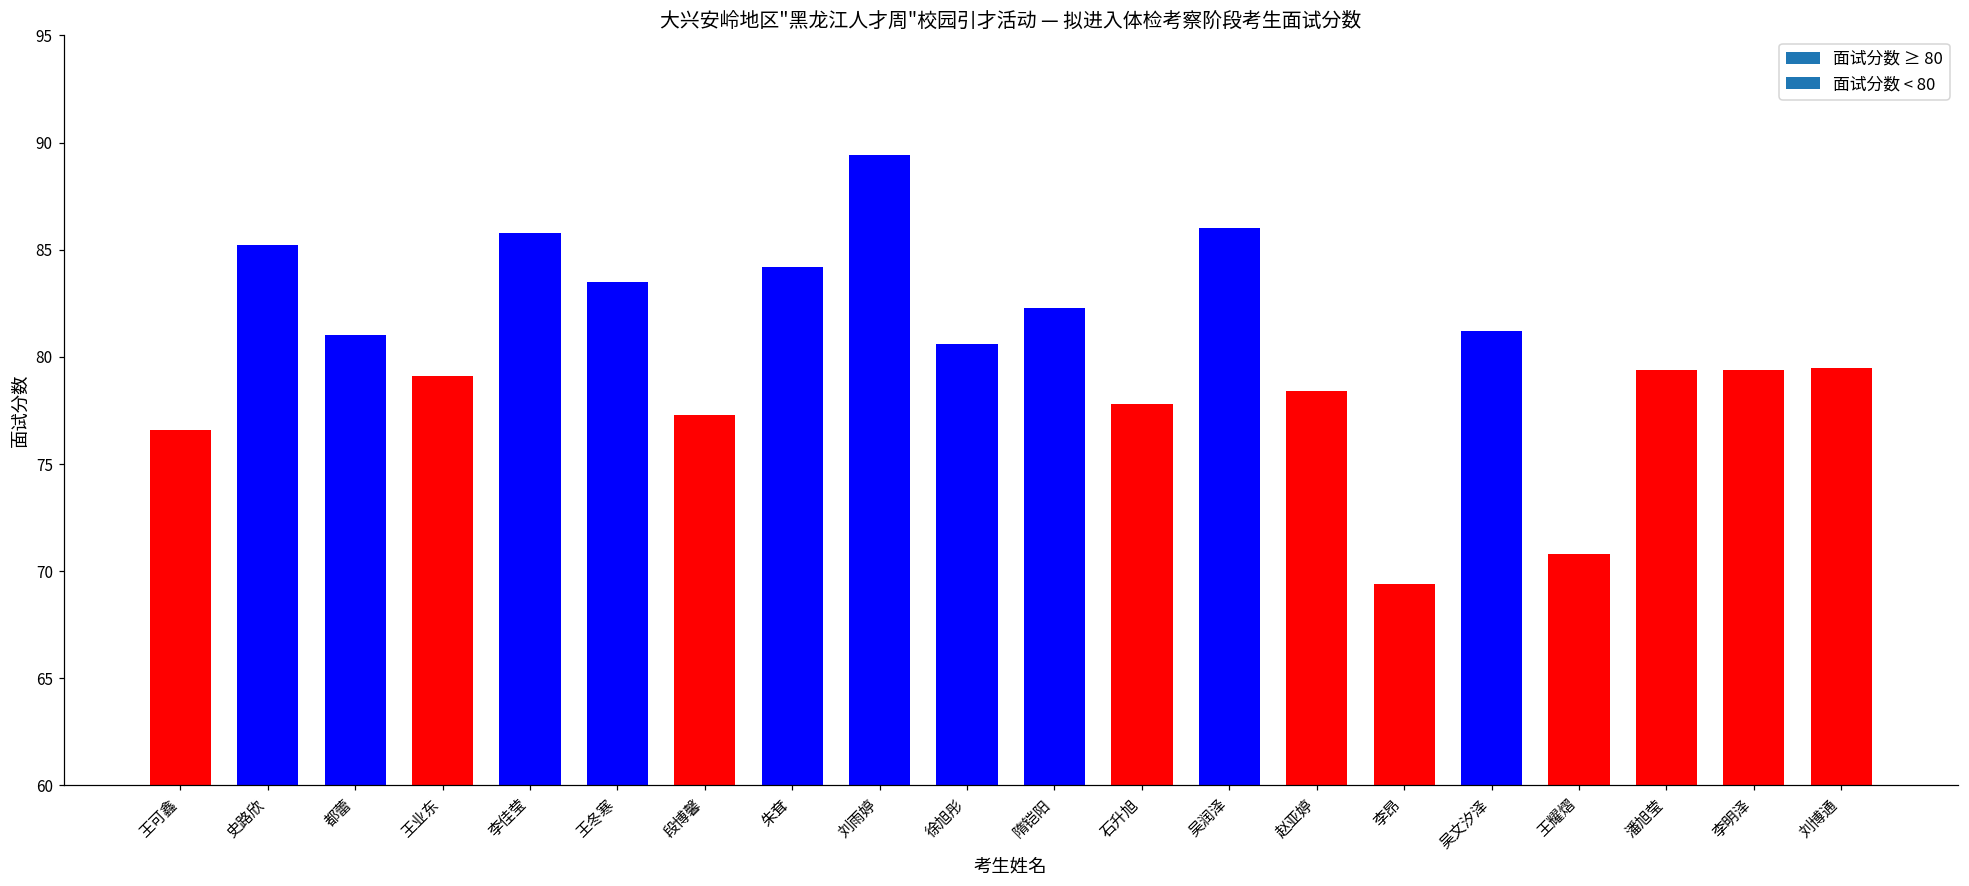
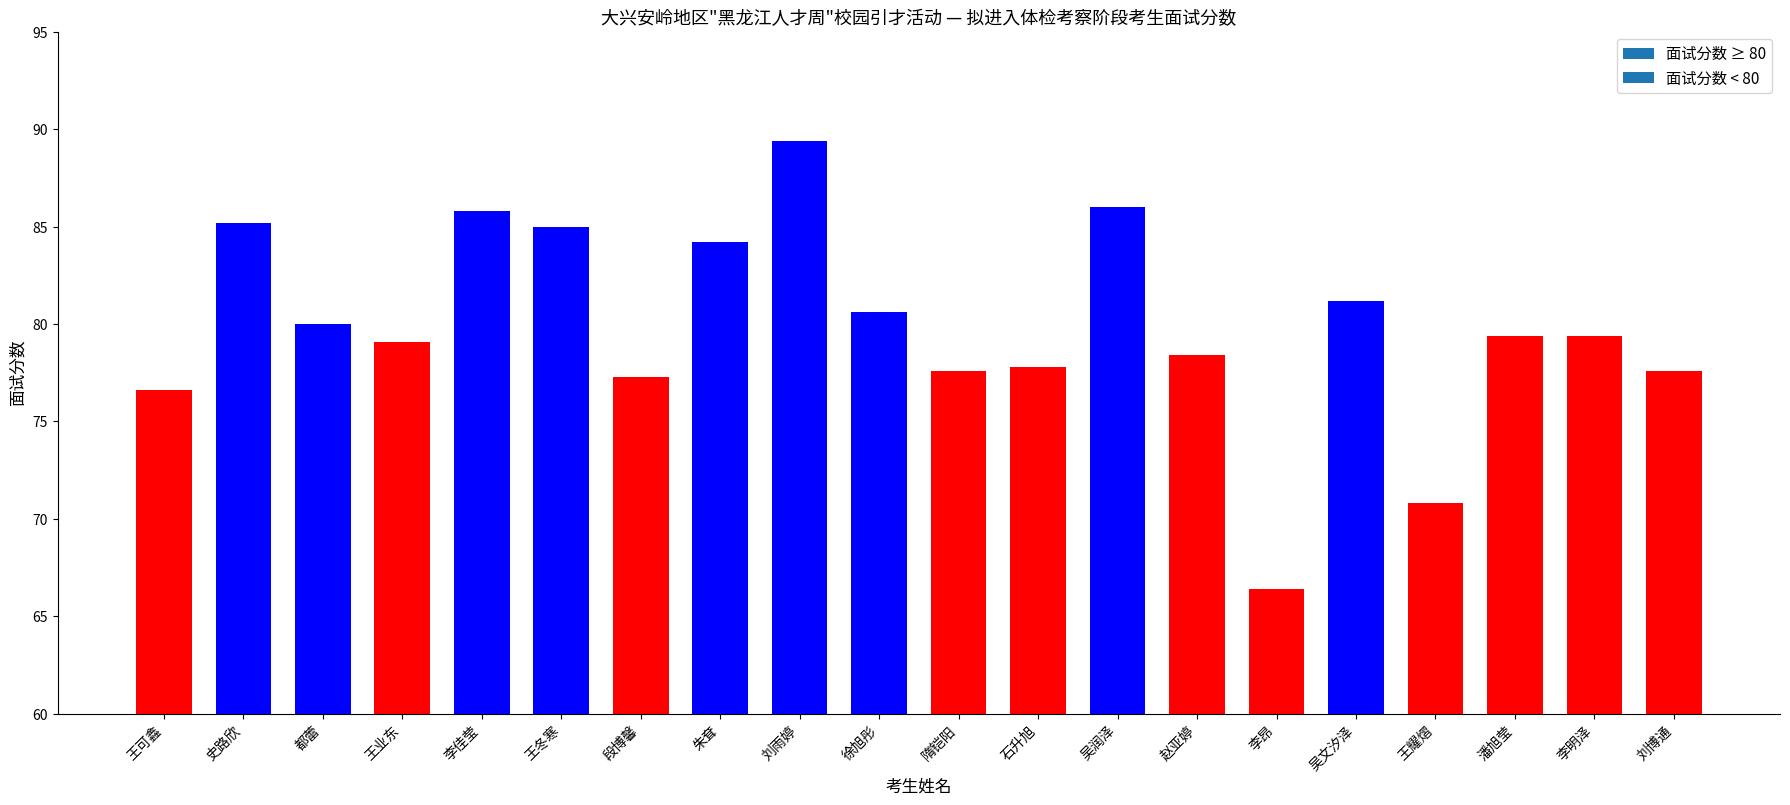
都蕾: 81 -> 80
王冬寒: 83.5 -> 85.0
隋铠阳: 82.3 -> 77.6
李昂: 69.4 -> 66.4
刘博通: 79.5 -> 77.6
